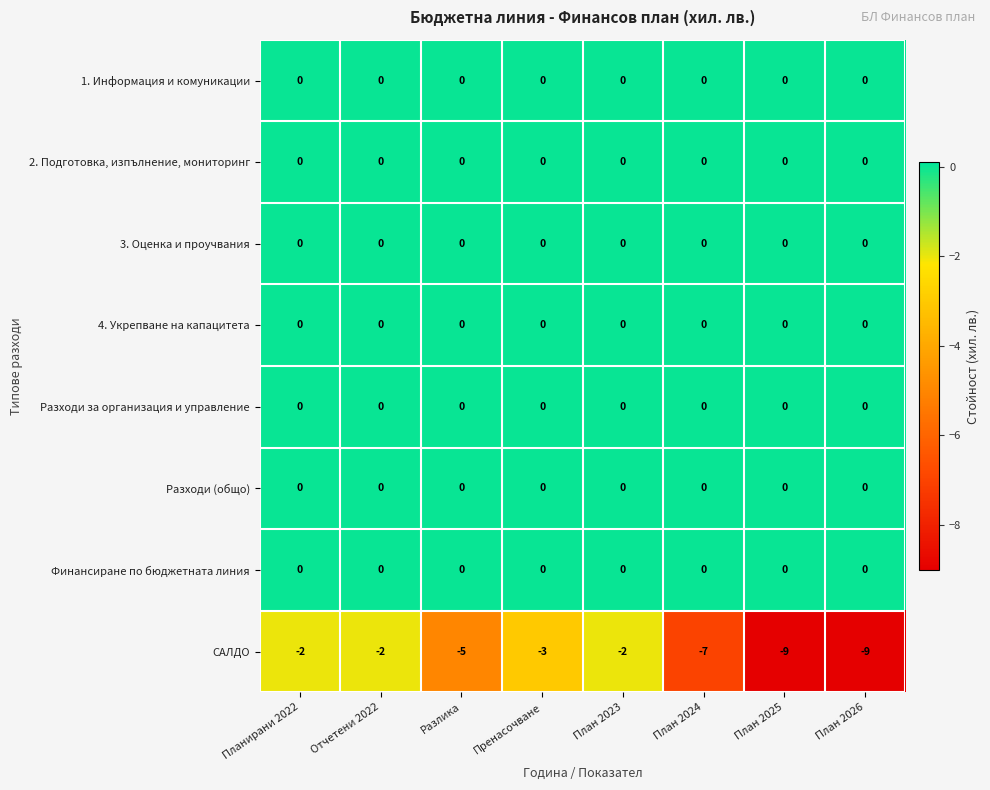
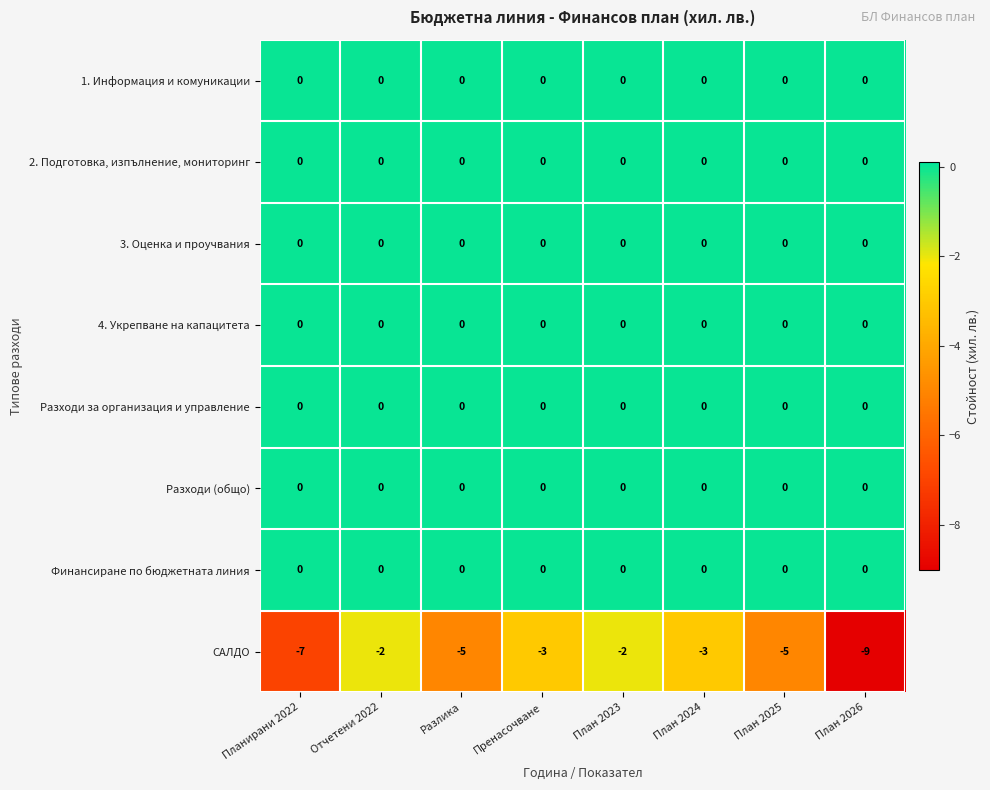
САЛДО, Планирани 2022: -2 -> -7
САЛДО, План 2024: -7 -> -3
САЛДО, План 2025: -9 -> -5
